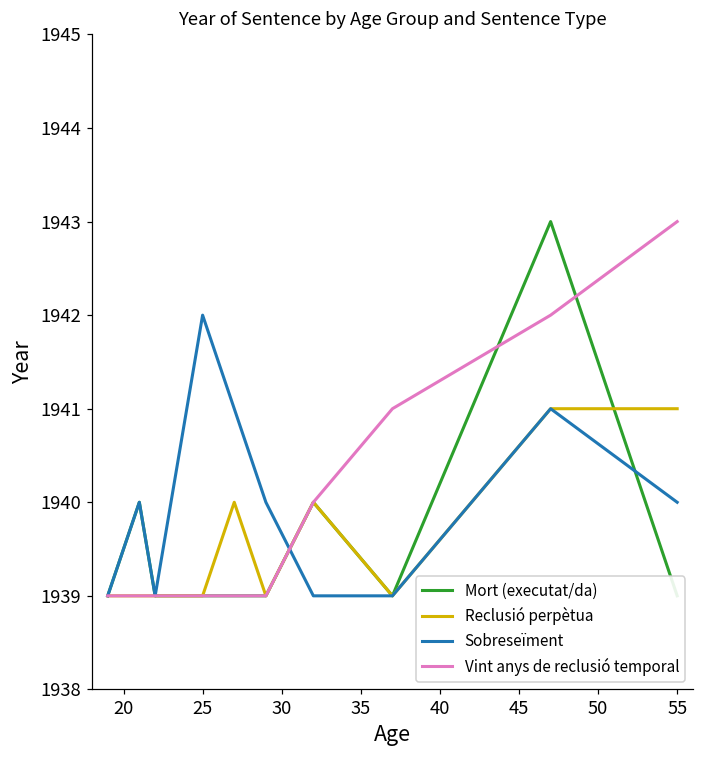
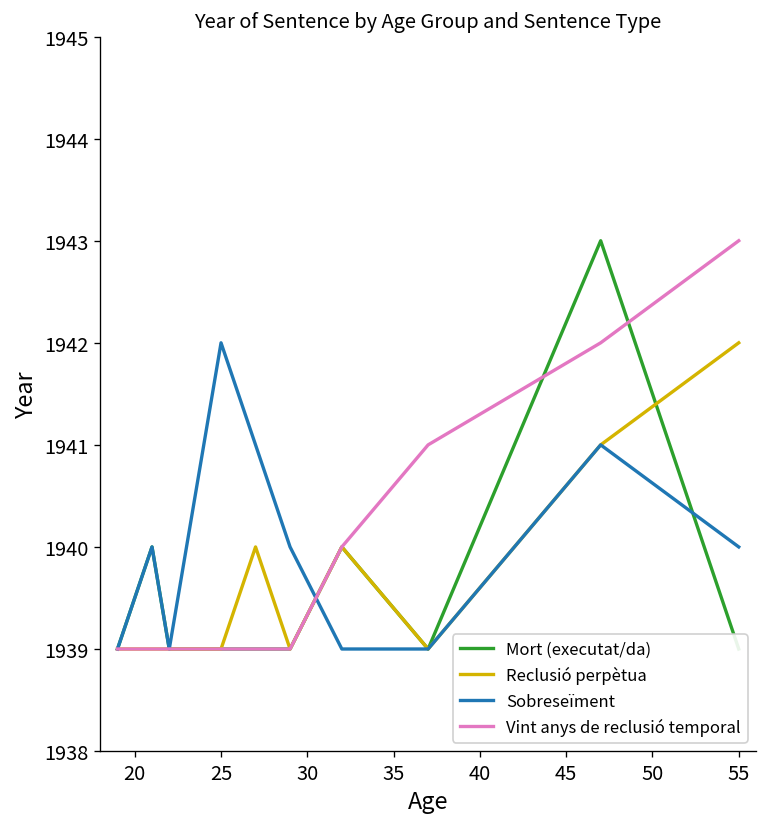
Reclusió perpètua, 55: 1941 -> 1942
